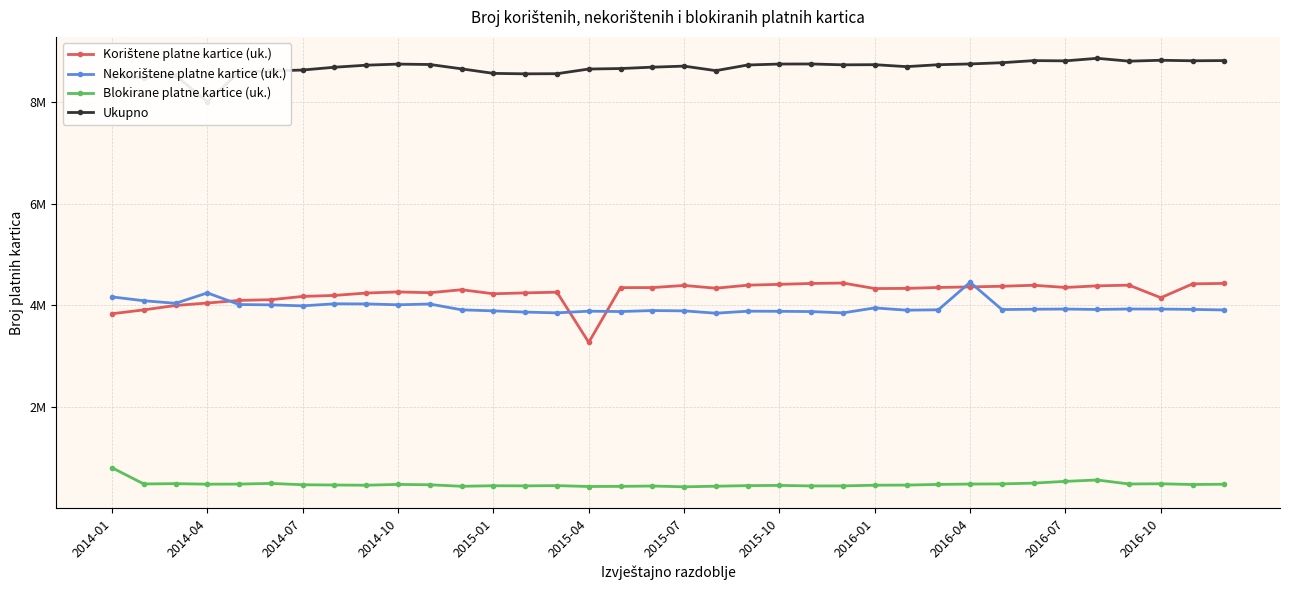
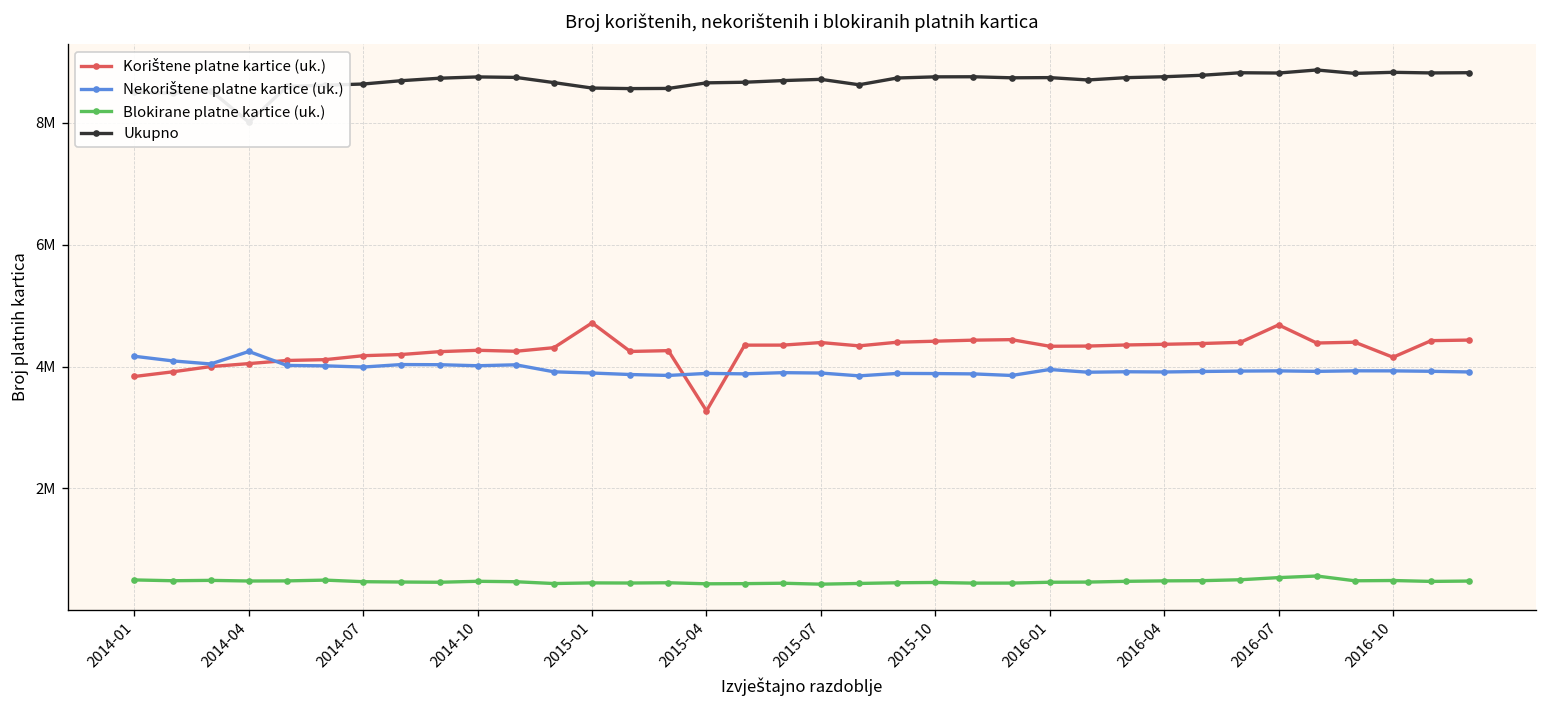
Blokirane platne kartice (uk.), 2014-01: 800000 -> 500000
Korištene platne kartice (uk.), 2015-01: 4200000 -> 4700000
Nekorištene platne kartice (uk.), 2016-04: 4500000 -> 3900000
Korištene platne kartice (uk.), 2016-07: 4400000 -> 4700000
